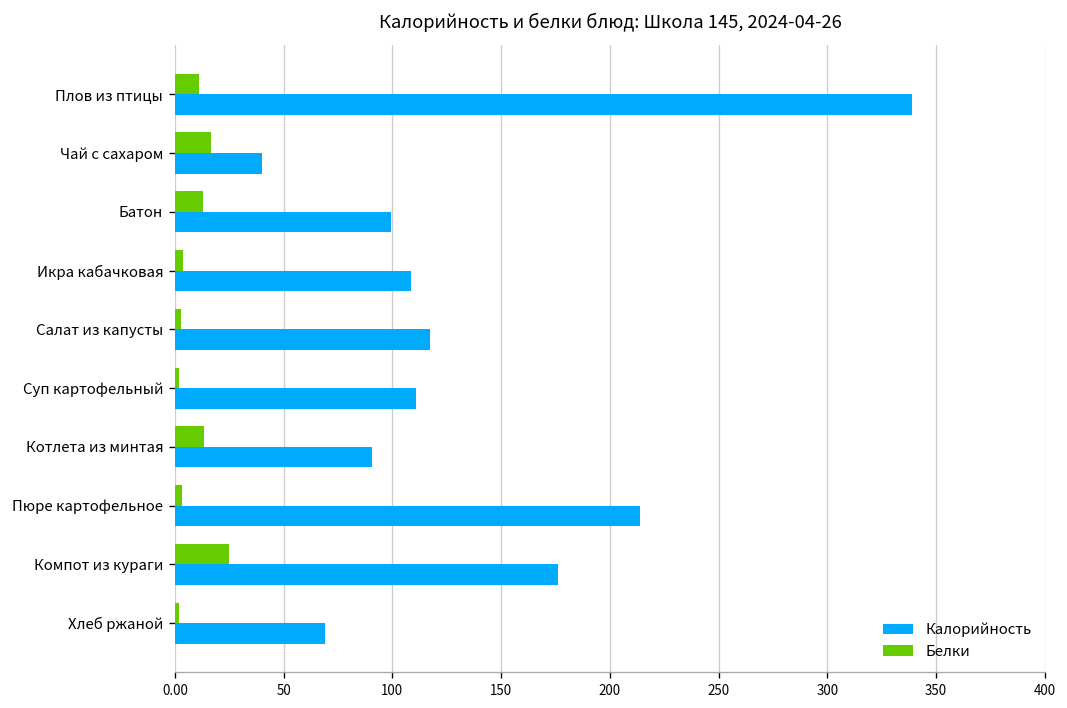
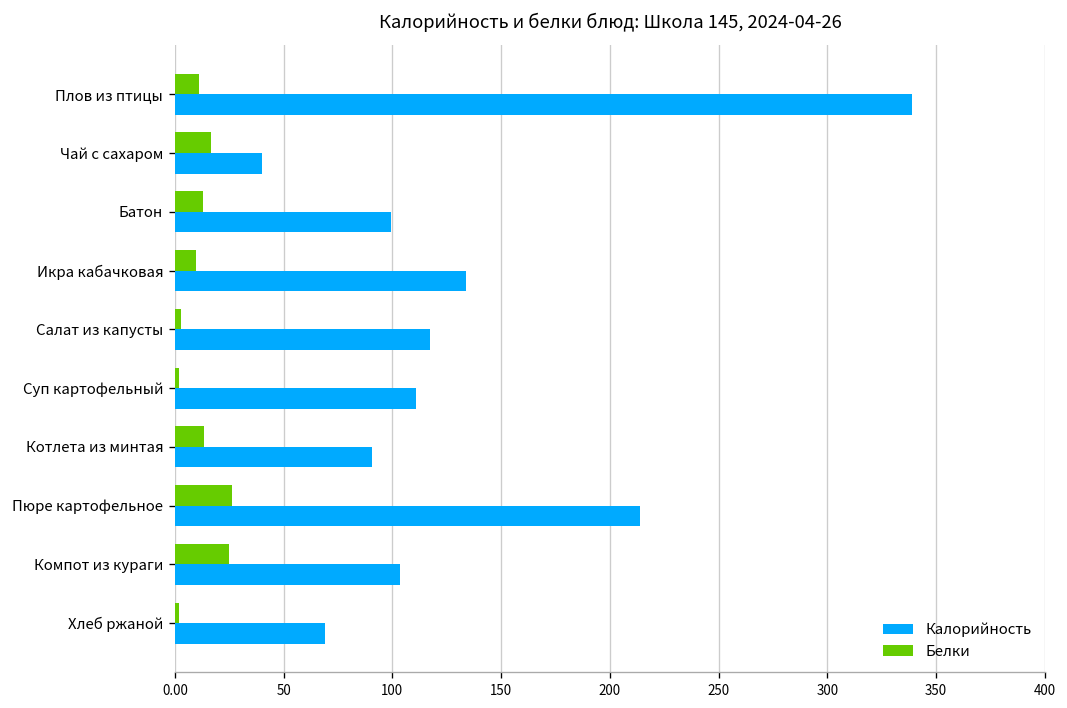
Белки, Икра кабачковая: 4 -> 10
Калорийность, Икра кабачковая: 109 -> 134
Белки, Пюре картофельное: 3 -> 26
Калорийность, Компот из кураги: 176 -> 103
